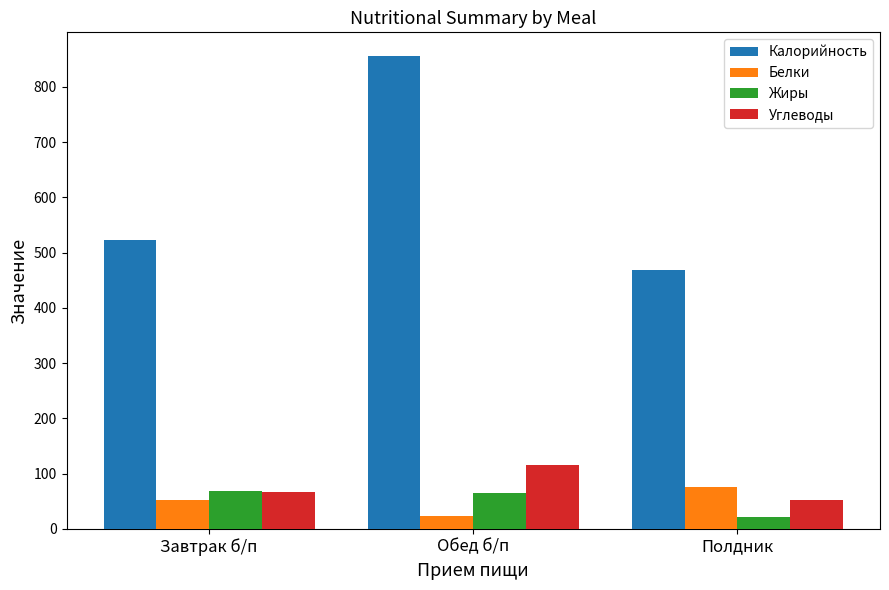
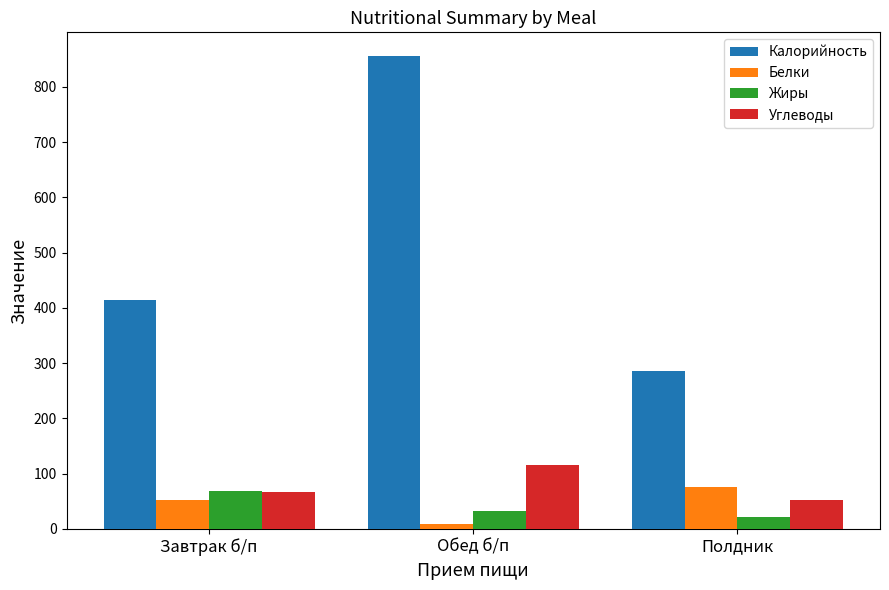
Калорийность, Завтрак б/п: 520 -> 420
Белки, Обед б/п: 20 -> 10
Жиры, Обед б/п: 60 -> 30
Калорийность, Полдник: 470 -> 290
